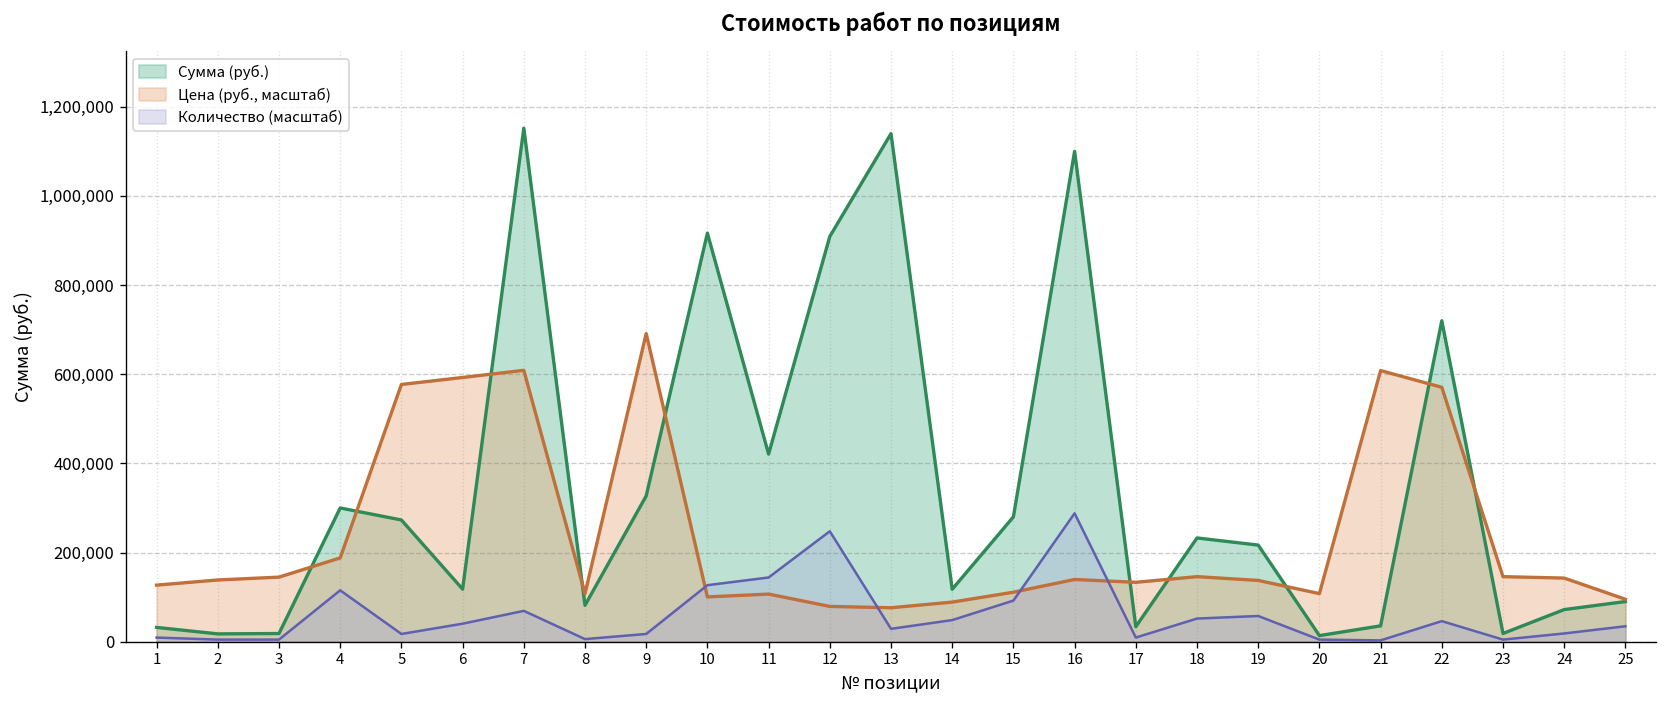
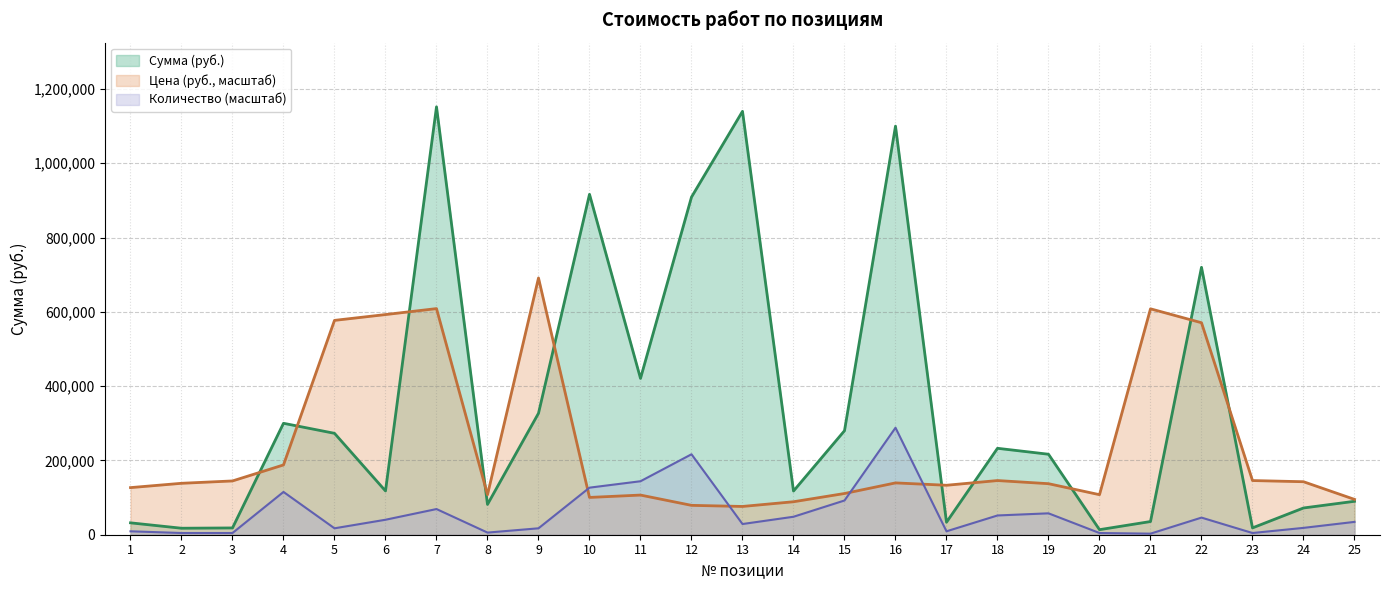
Количество (масштаб), 12: 250,000 -> 220,000
